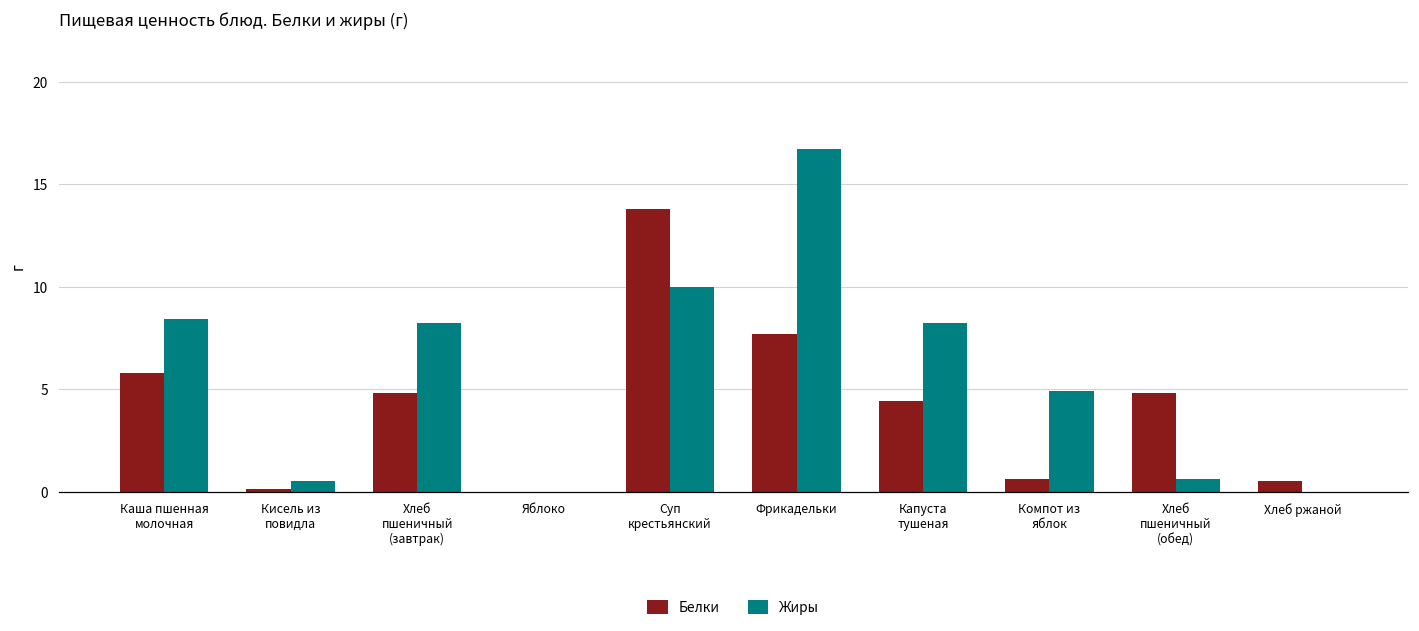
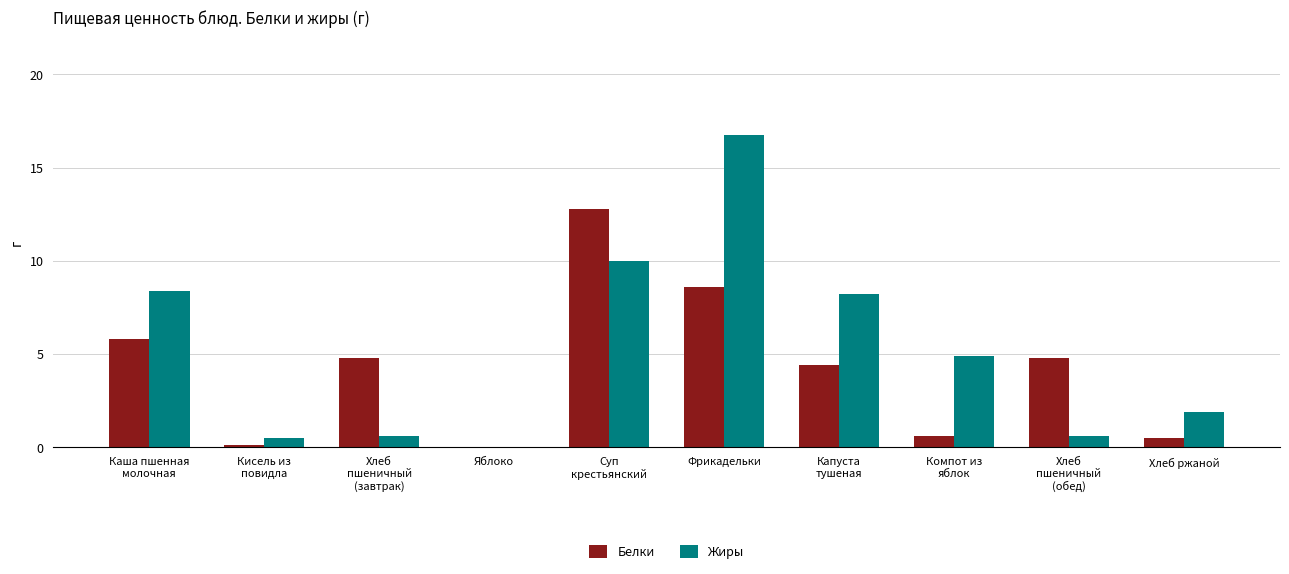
Жиры, Хлеб пшеничный (завтрак): 8.2 -> 0.6
Белки, Суп крестьянский: 13.8 -> 12.8
Белки, Фрикадельки: 7.7 -> 8.6
Жиры, Хлеб ржаной: 0.0 -> 1.9
